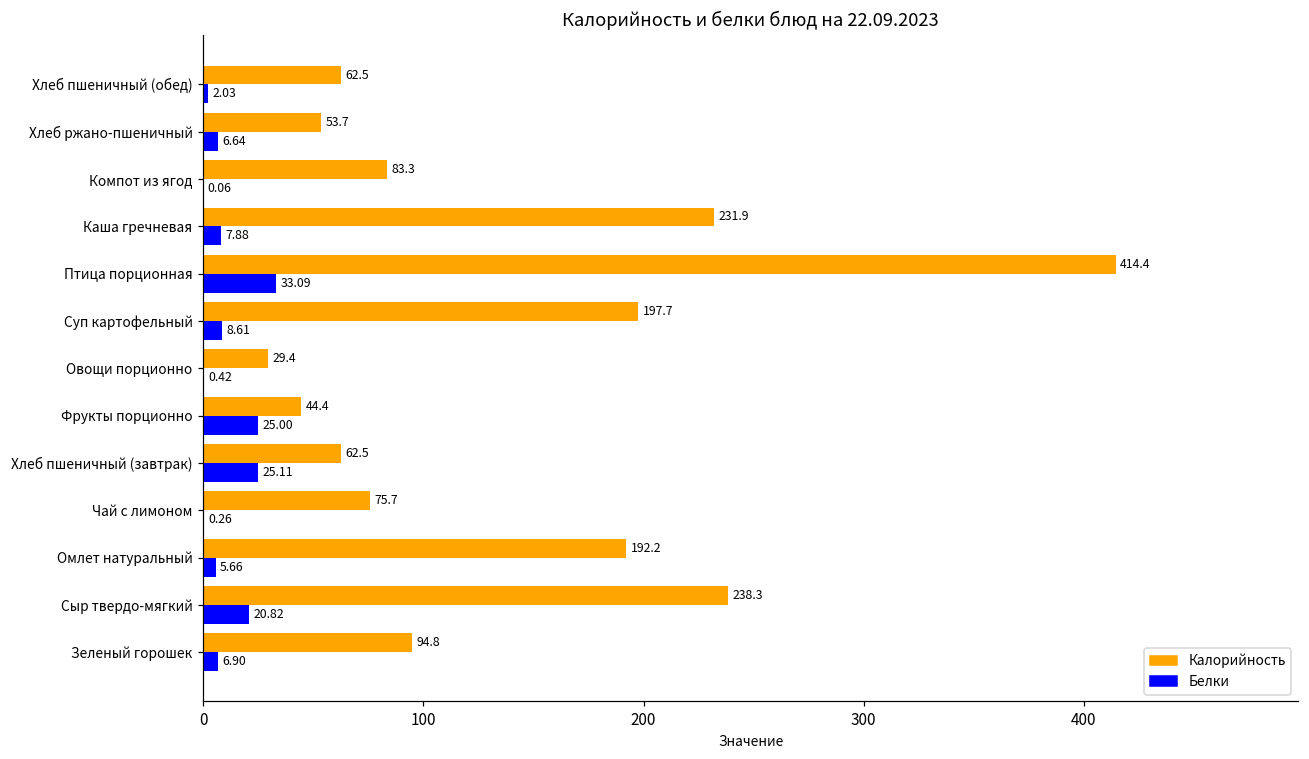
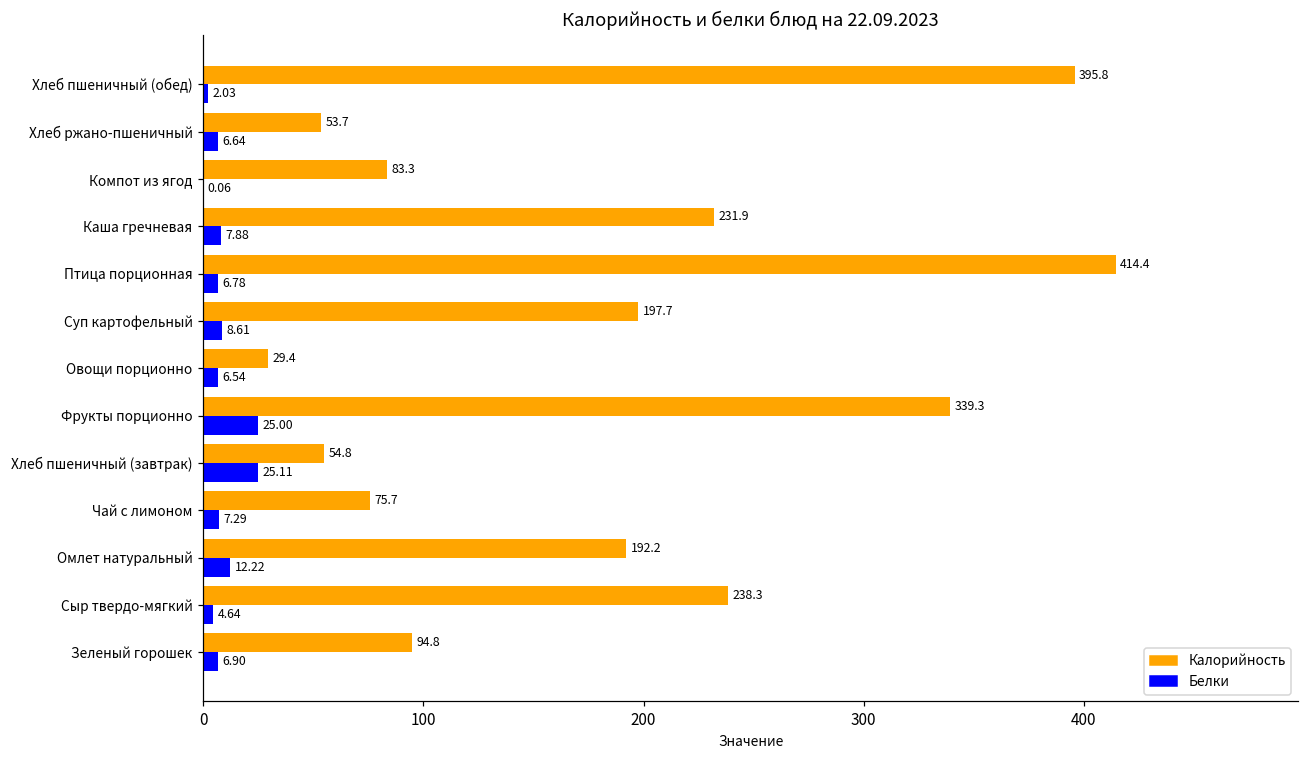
Калорийность, Хлеб пшеничный (обед): 62.5 -> 395.8
Белки, Птица порционная: 33.09 -> 6.78
Белки, Овощи порционно: 0.42 -> 6.54
Калорийность, Фрукты порционно: 44.4 -> 339.3
Калорийность, Хлеб пшеничный (завтрак): 62.5 -> 54.8
Белки, Чай с лимоном: 0.26 -> 7.29
Белки, Омлет натуральный: 5.66 -> 12.22
Белки, Сыр твердо-мягкий: 20.82 -> 4.64
